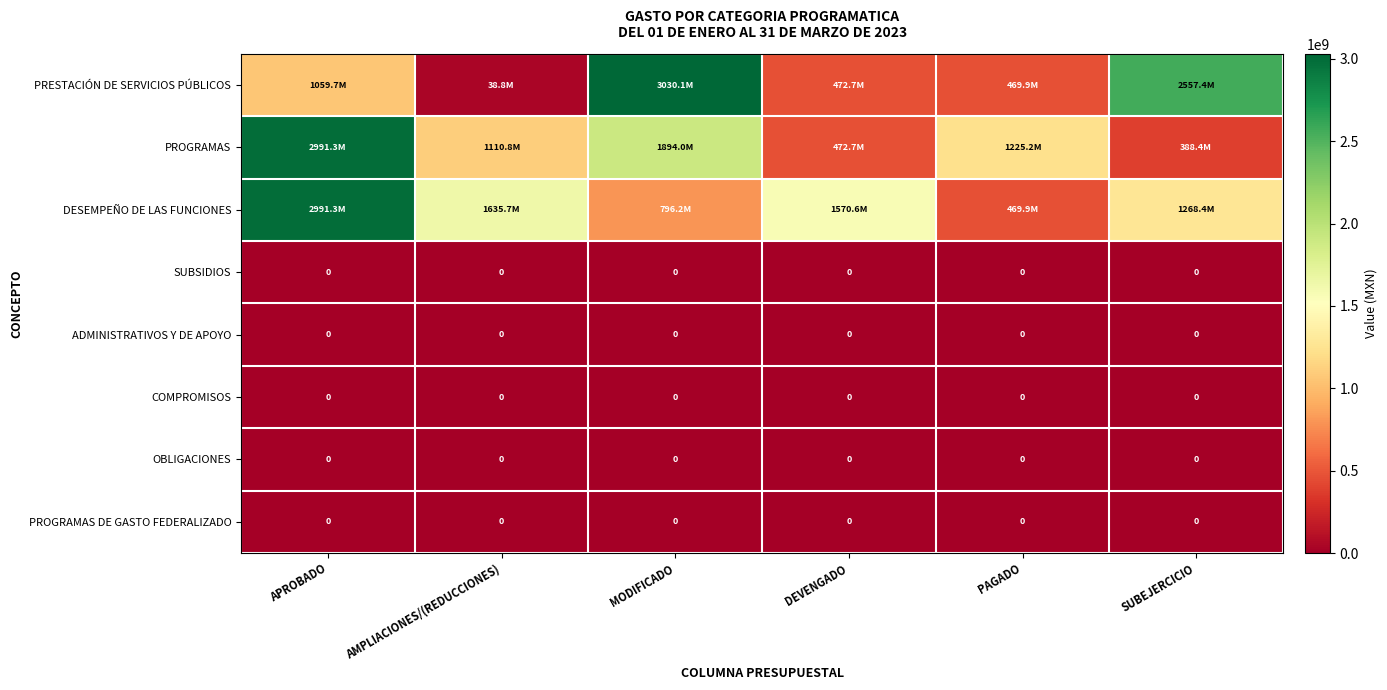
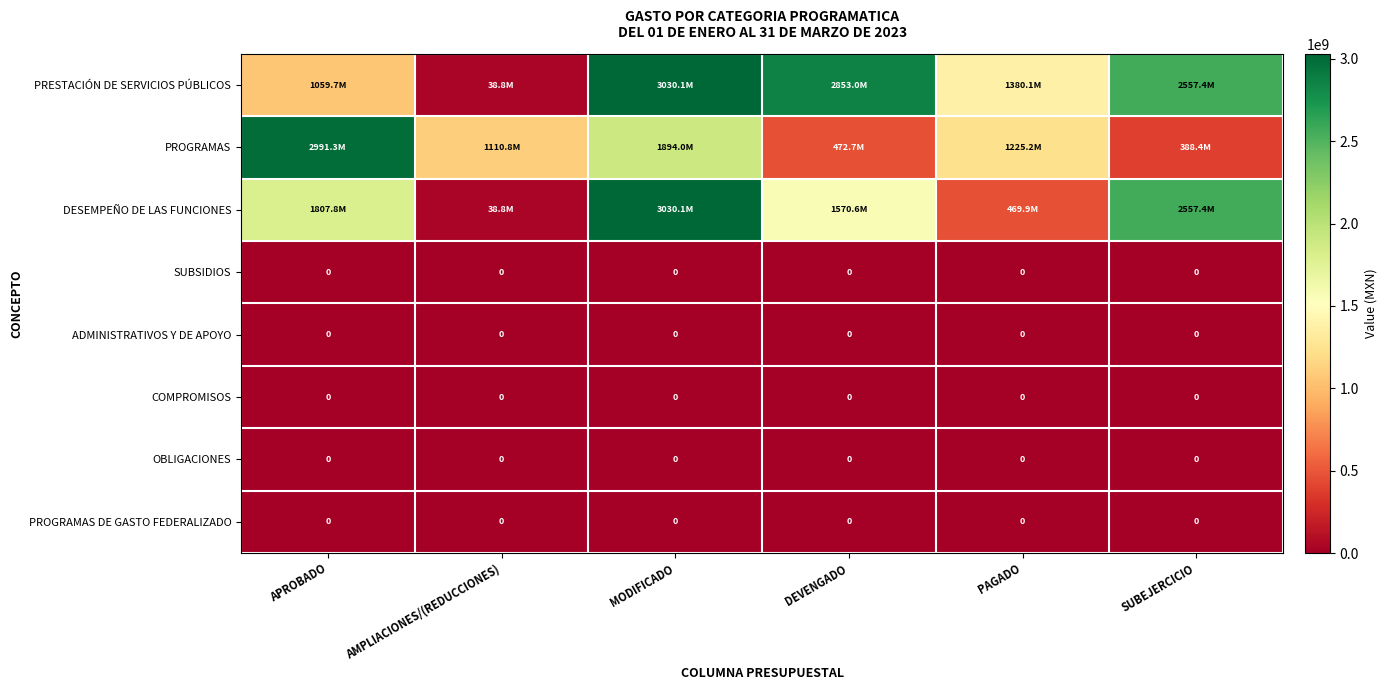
PRESTACIÓN DE SERVICIOS PÚBLICOS, DEVENGADO: 472.7M -> 2853.0M
PRESTACIÓN DE SERVICIOS PÚBLICOS, PAGADO: 469.9M -> 1380.1M
DESEMPEÑO DE LAS FUNCIONES, APROBADO: 2991.3M -> 1807.8M
DESEMPEÑO DE LAS FUNCIONES, AMPLIACIONES/(REDUCCIONES): 1635.7M -> 38.8M
DESEMPEÑO DE LAS FUNCIONES, MODIFICADO: 796.2M -> 3030.1M
DESEMPEÑO DE LAS FUNCIONES, SUBEJERCICIO: 1268.4M -> 2557.4M
